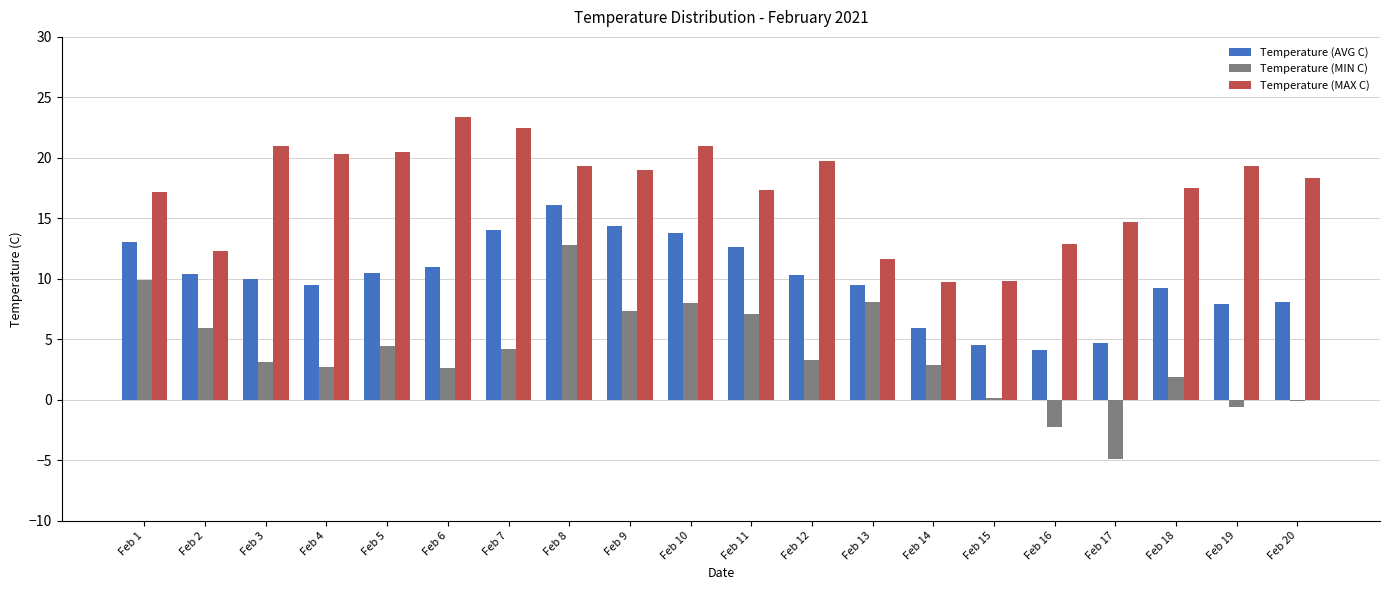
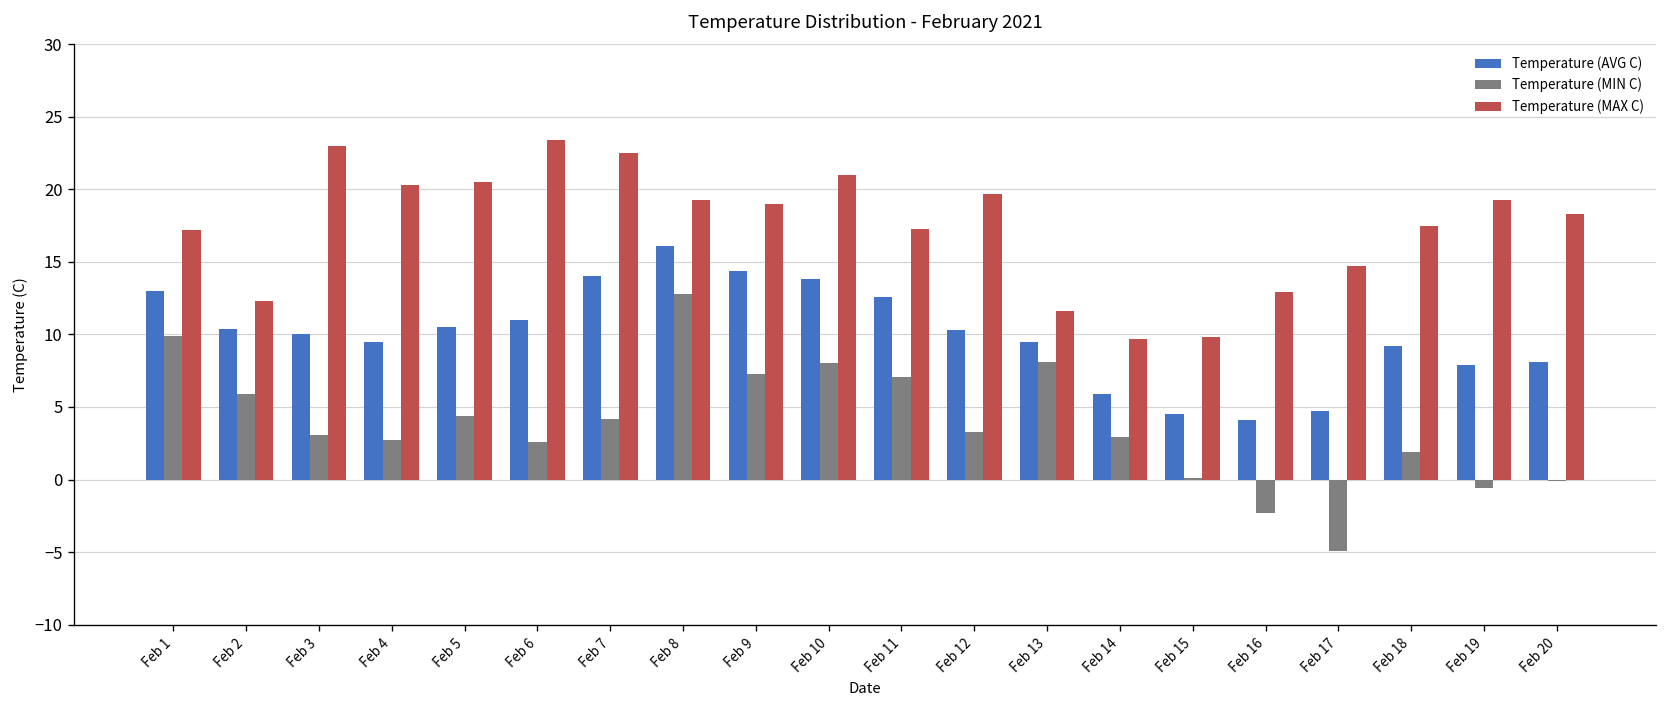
Temperature (MAX C), Feb 3: 21 -> 23
